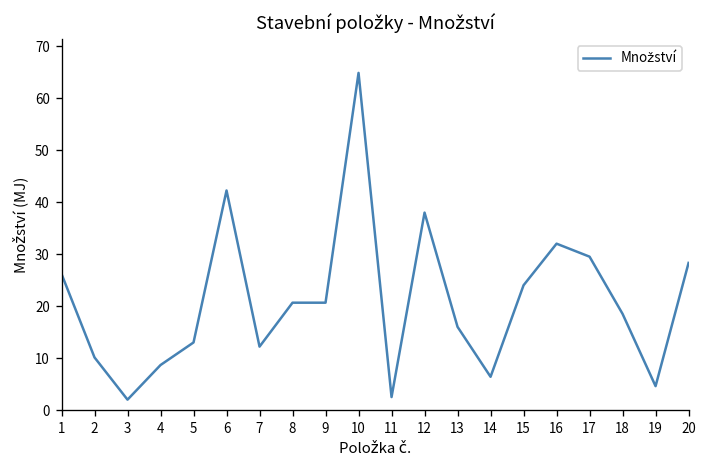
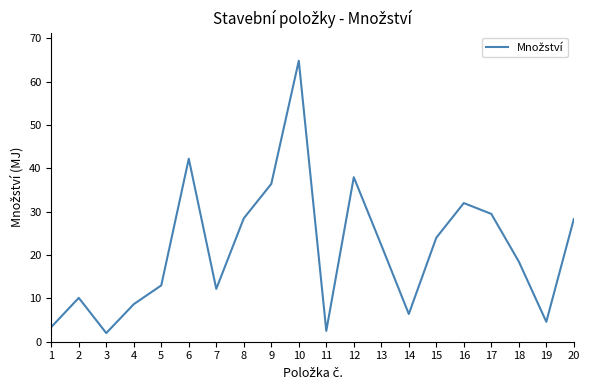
1: 26 -> 3
8: 21 -> 28
9: 21 -> 36
13: 16 -> 22
